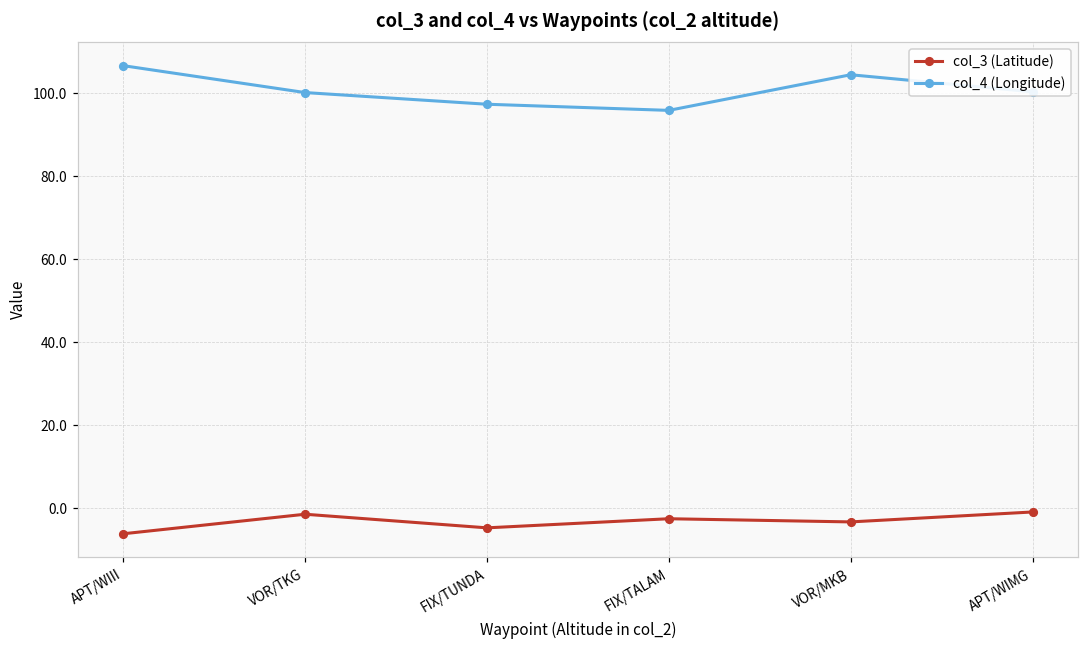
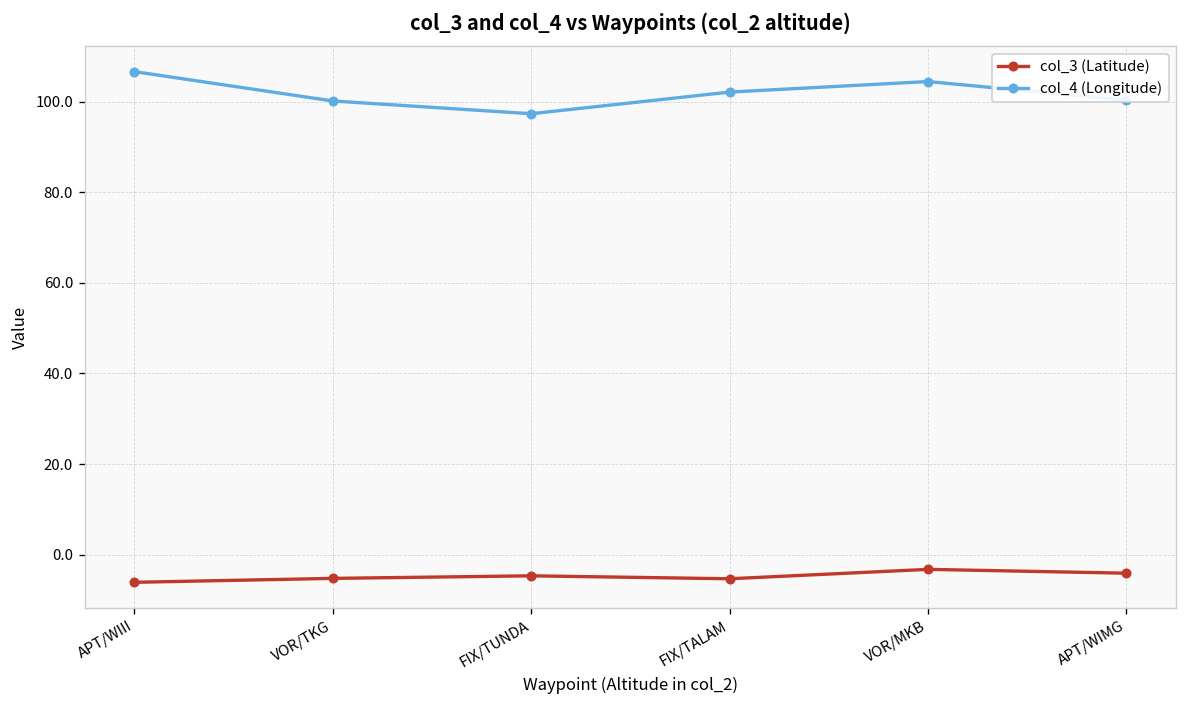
col_3 (Latitude), VOR/TKG: -1 -> -5
col_3 (Latitude), FIX/TALAM: -3 -> -5
col_4 (Longitude), FIX/TALAM: 96 -> 102
col_3 (Latitude), APT/WIMG: -1 -> -4
